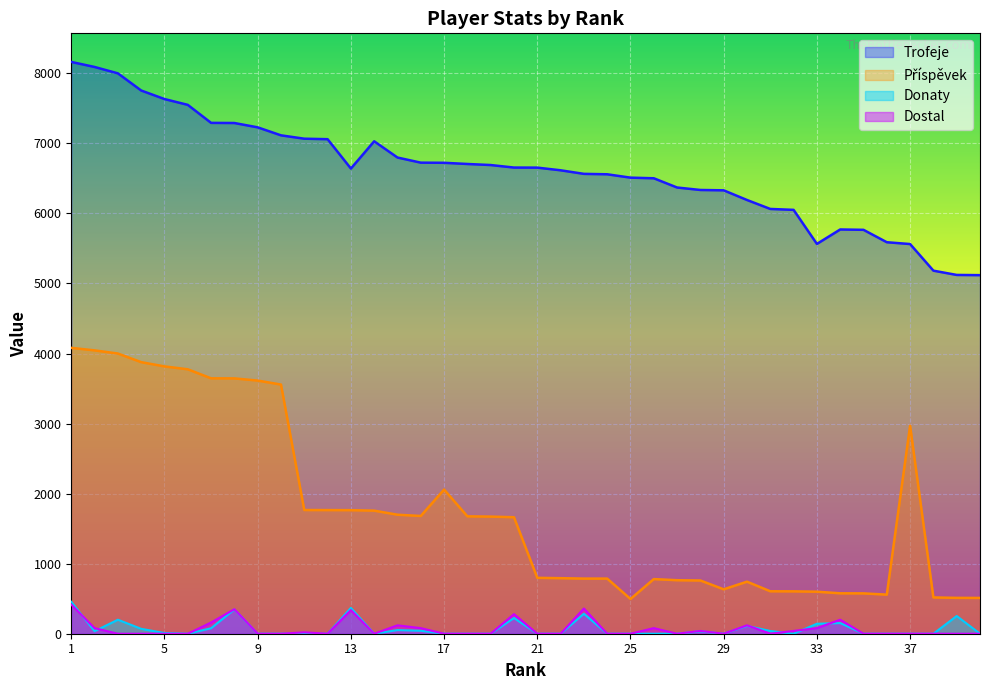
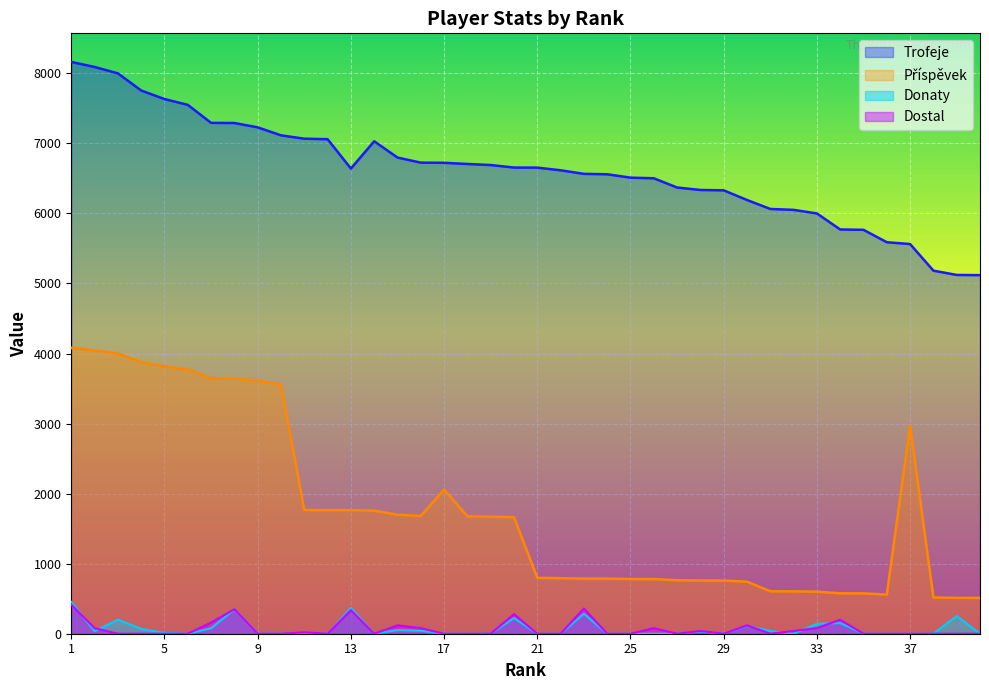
Příspěvek, 25: 500 -> 800
Příspěvek, 29: 600 -> 800
Trofeje, 33: 5600 -> 6000
